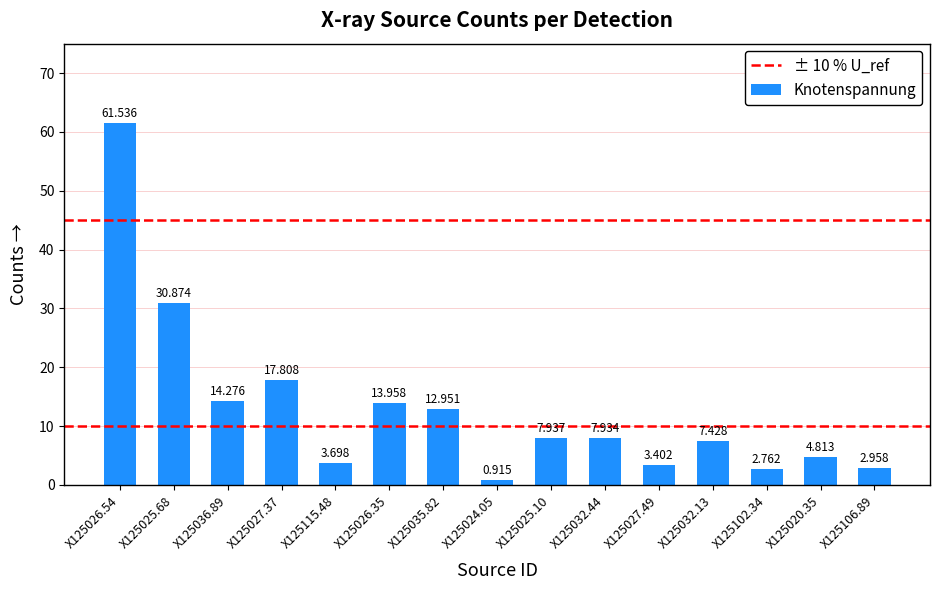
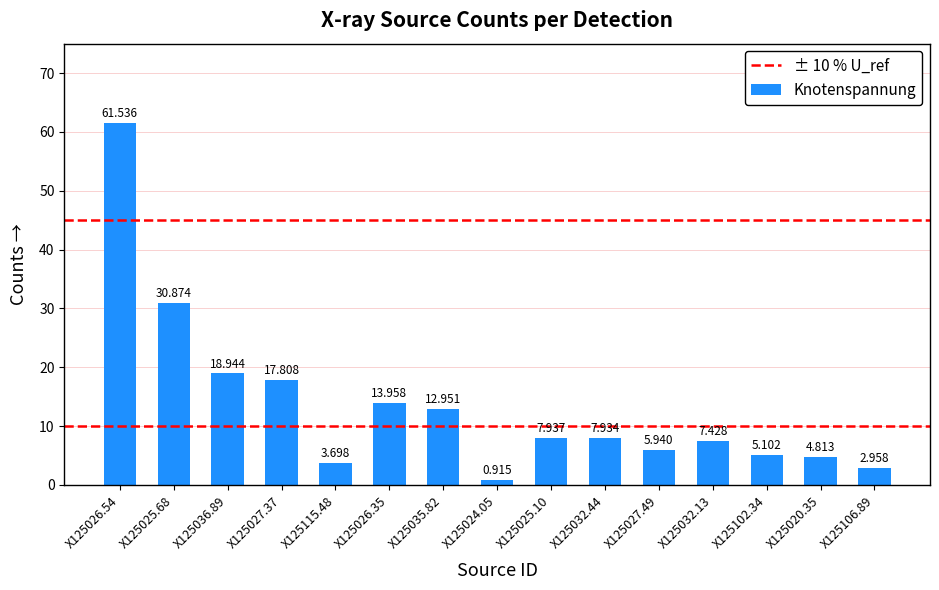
X125036.89: 14.276 -> 18.944
X125027.49: 3.402 -> 5.940
X125102.34: 2.762 -> 5.102
